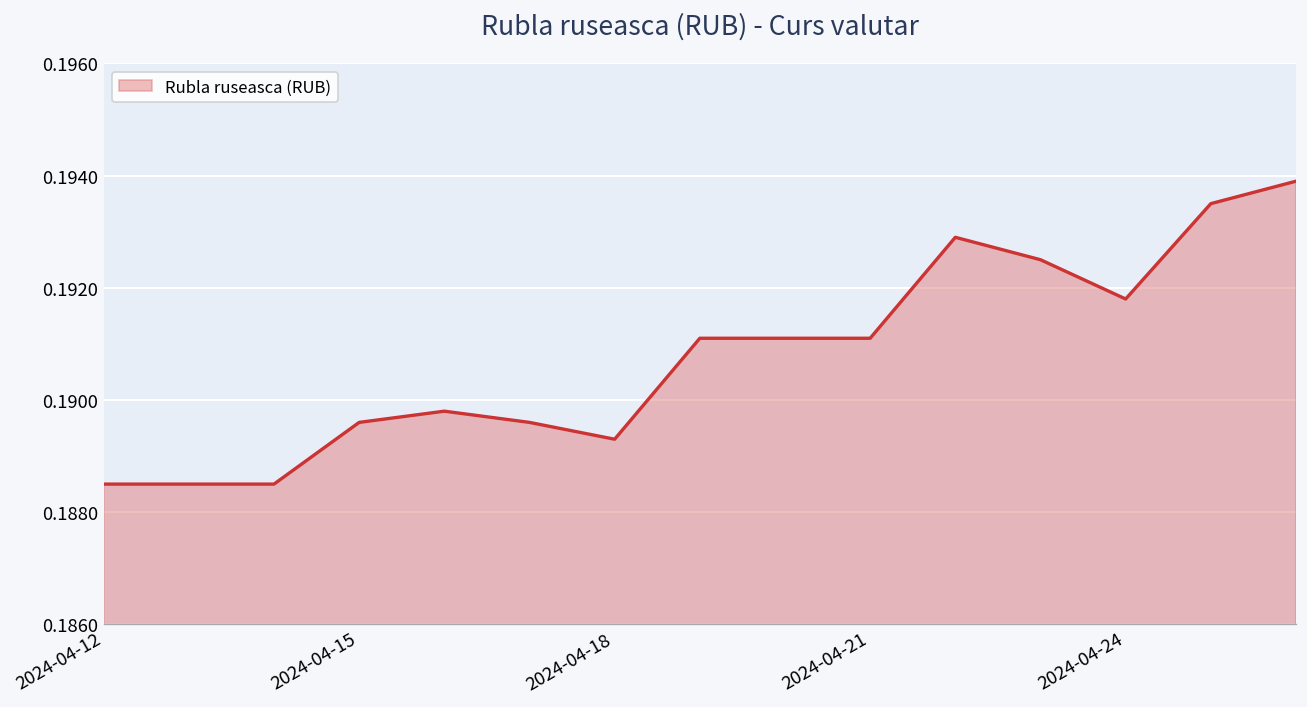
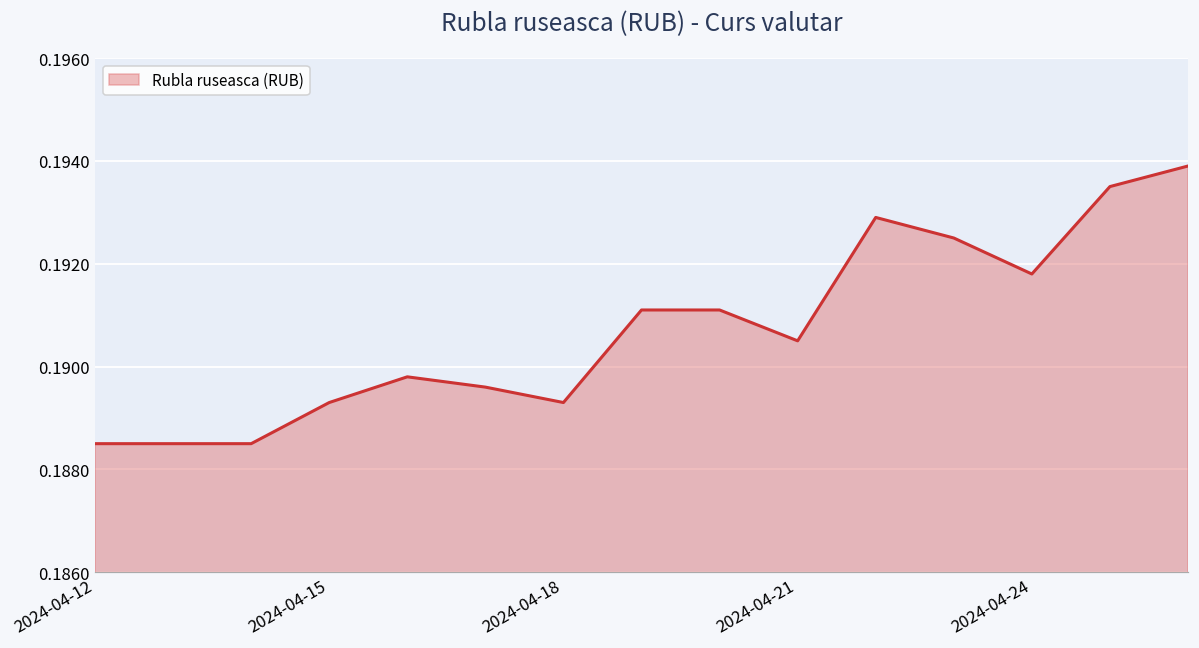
2024-04-15: 0.1896 -> 0.1893
2024-04-21: 0.1911 -> 0.1905
